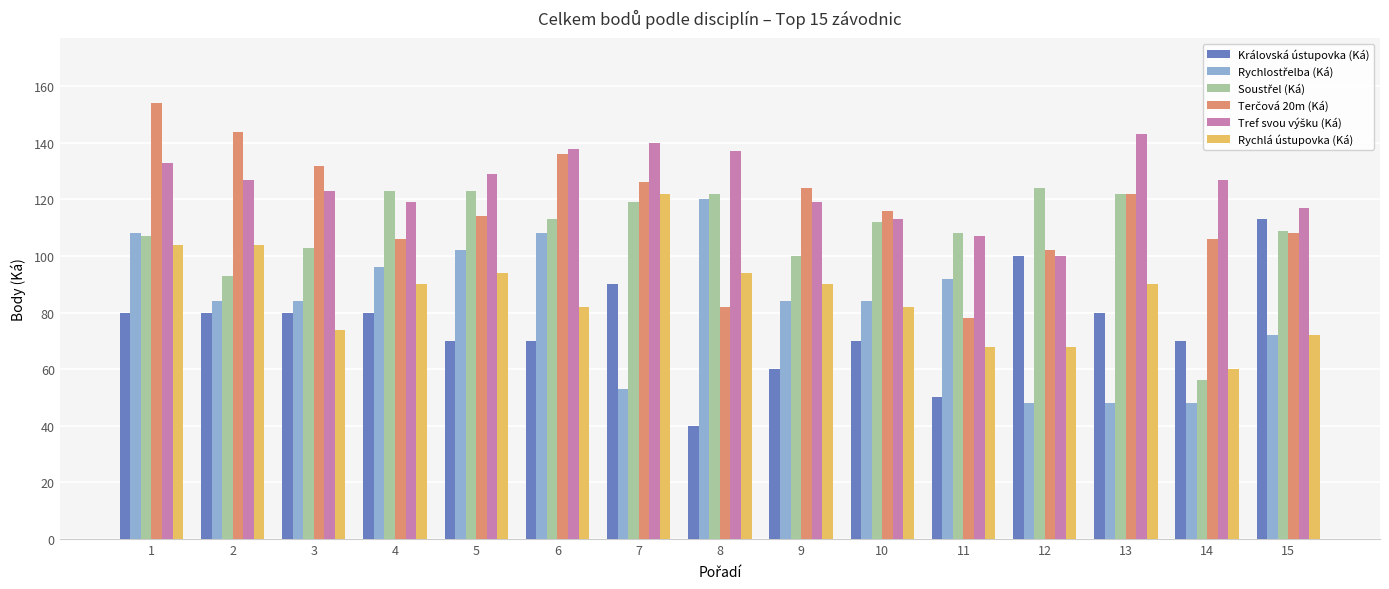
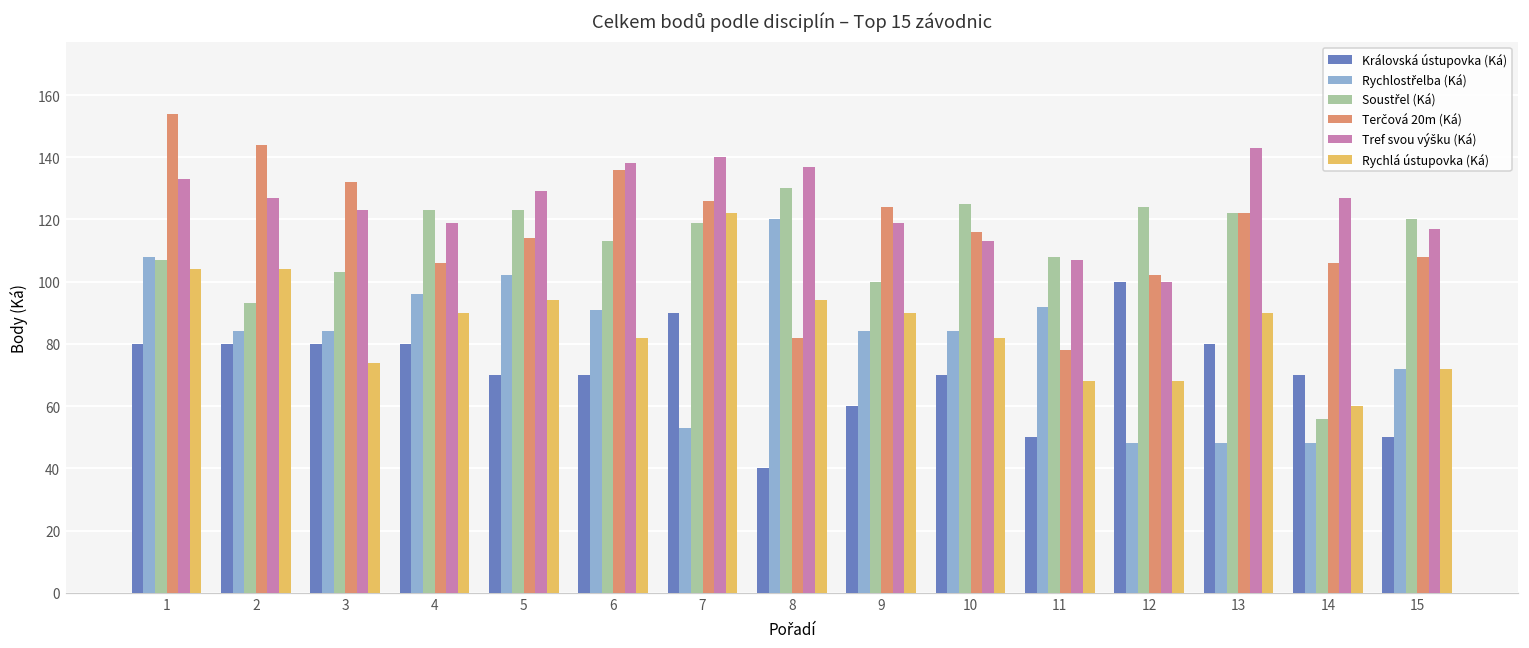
Rychlostřelba (Ká), 6: 108 -> 91
Soustřel (Ká), 8: 122 -> 130
Soustřel (Ká), 10: 112 -> 125
Královská ústupovka (Ká), 15: 113 -> 50
Soustřel (Ká), 15: 109 -> 120
